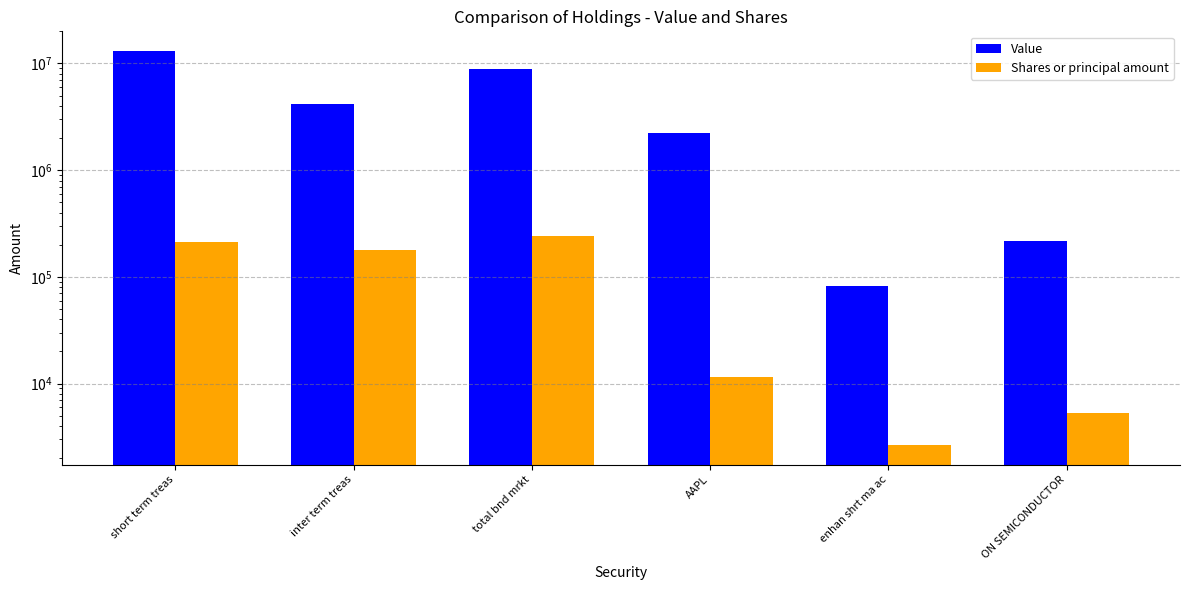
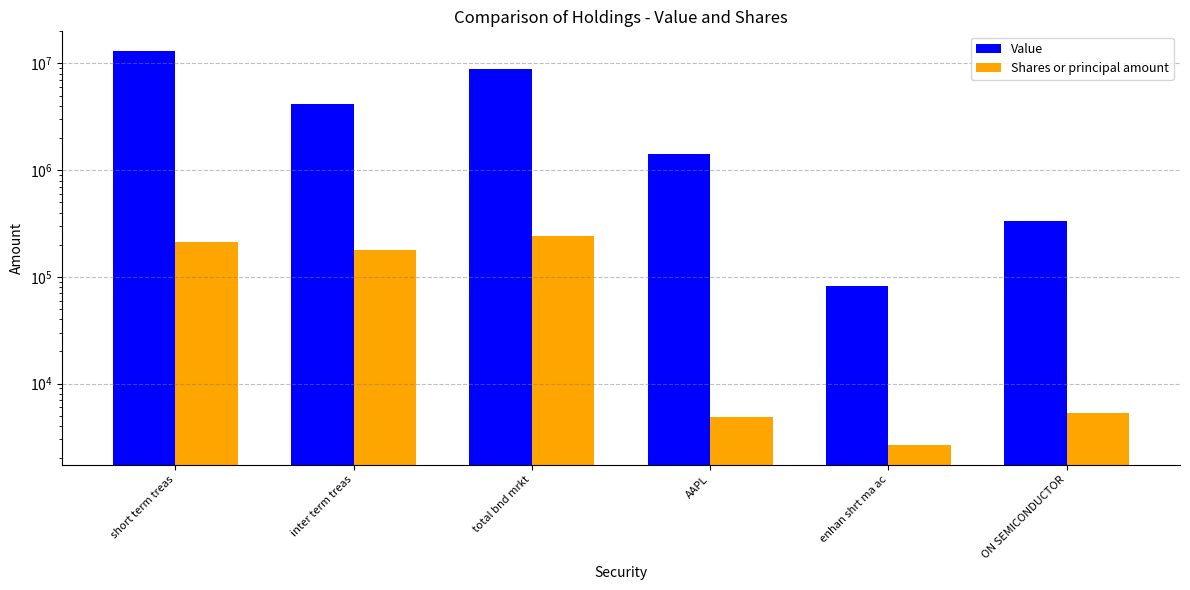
Value, AAPL: 2200000 -> 1400000
Shares or principal amount, AAPL: 11000 -> 5000
Value, ON SEMICONDUCTOR: 220000 -> 340000
